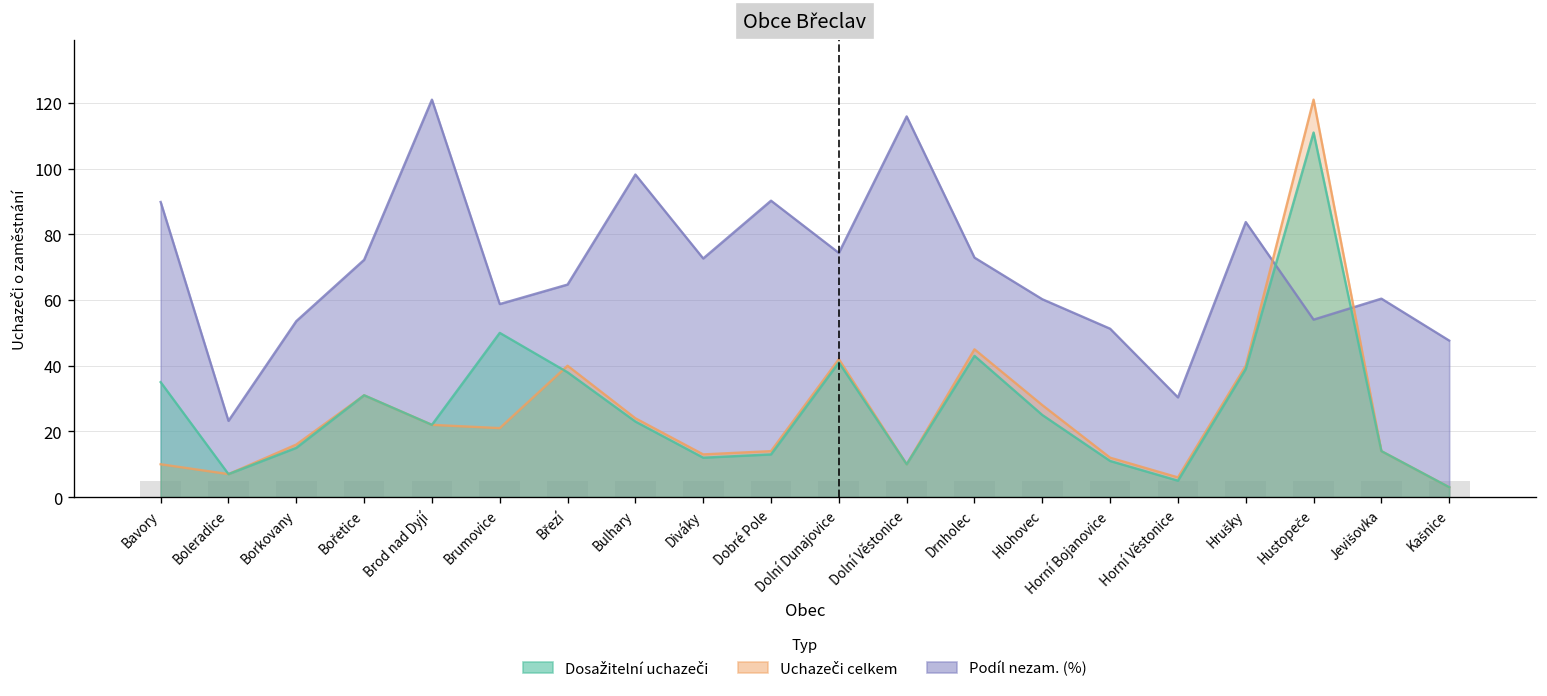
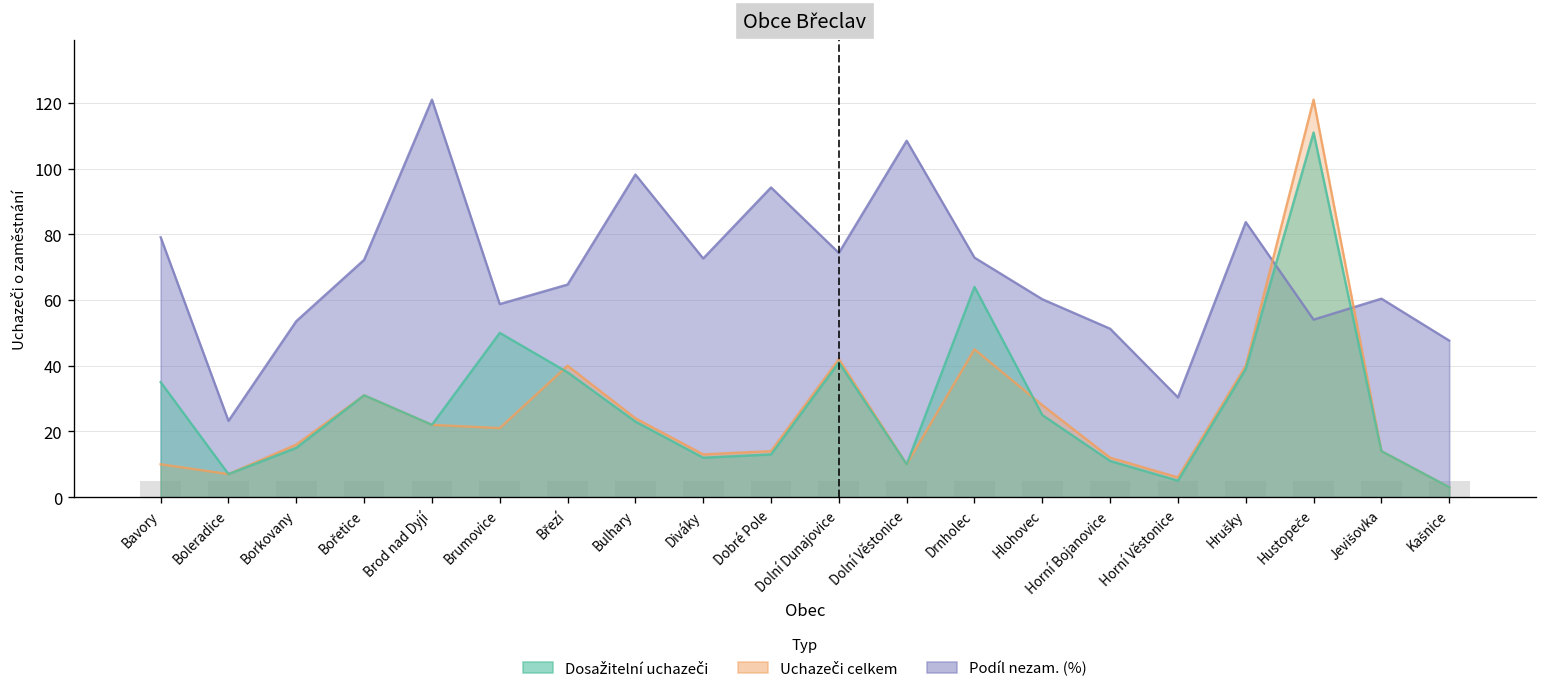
Podíl nezam. (%), Bavory: 90 -> 79
Podíl nezam. (%), Dobré Pole: 90 -> 94
Podíl nezam. (%), Dolní Věstonice: 116 -> 108
Dosažitelní uchazeči, Drnholec: 43 -> 64
